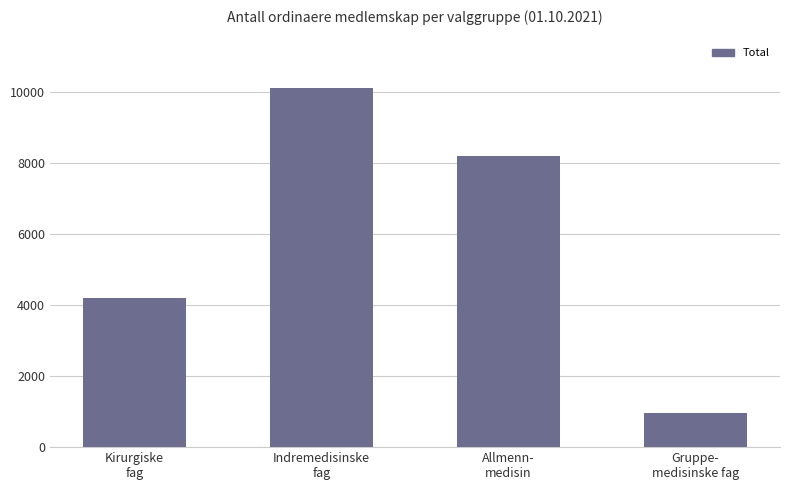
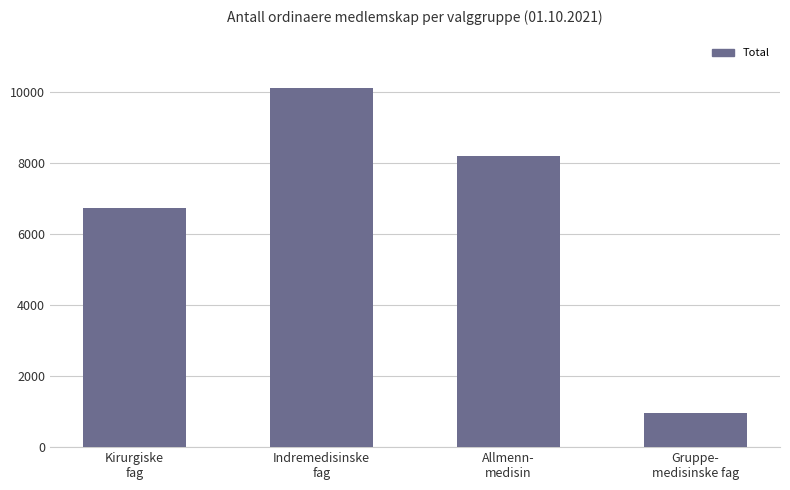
Kirurgiske fag: 4200 -> 6700
